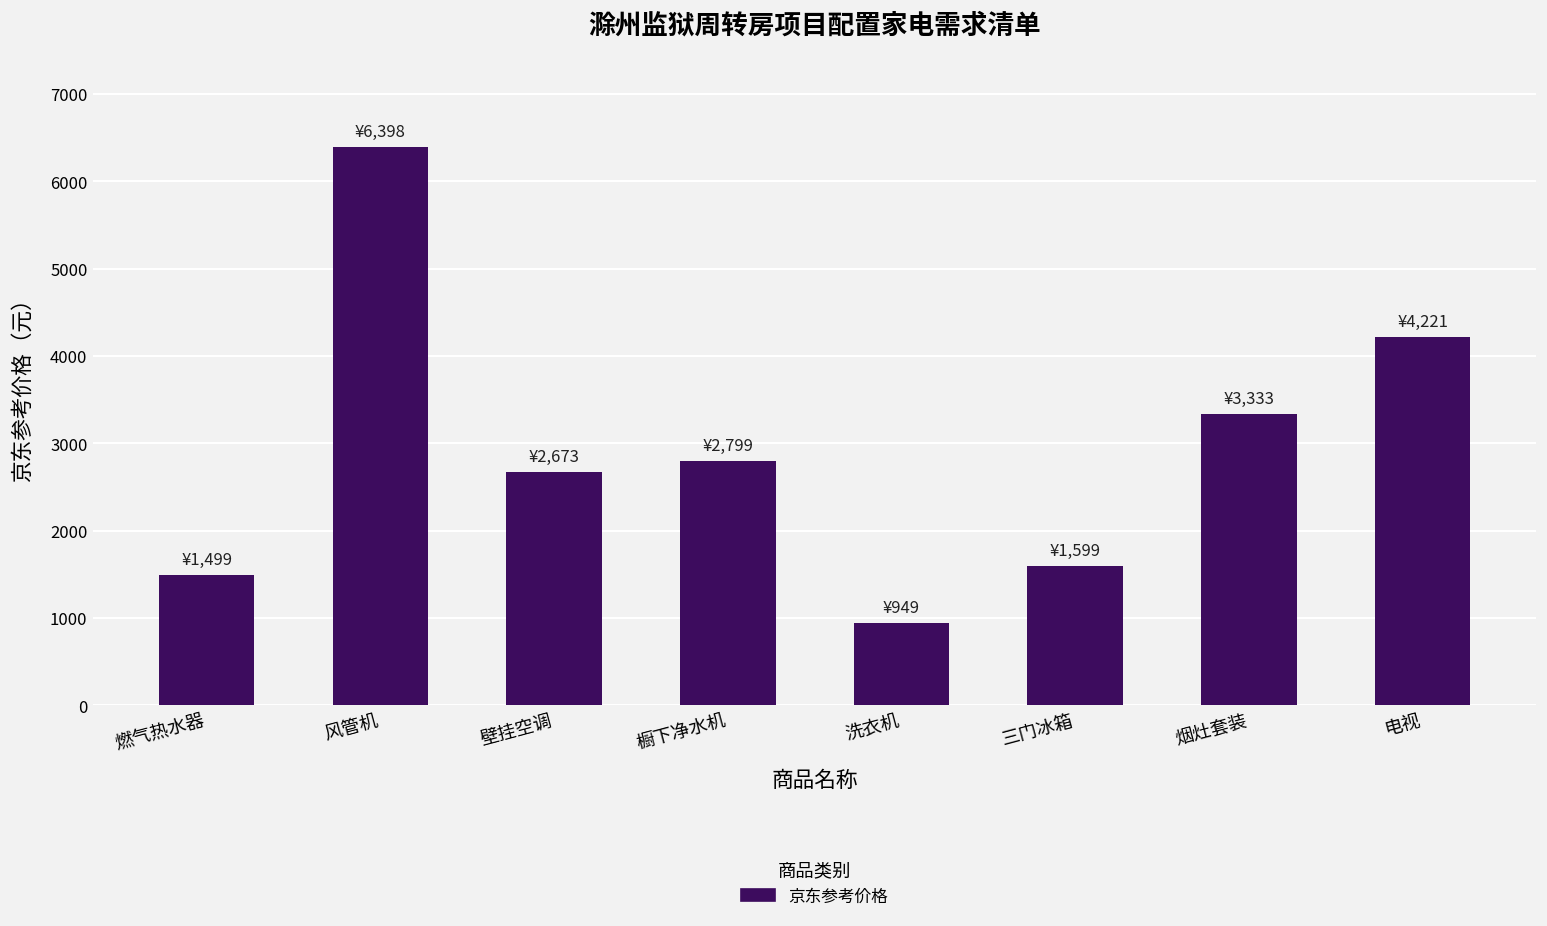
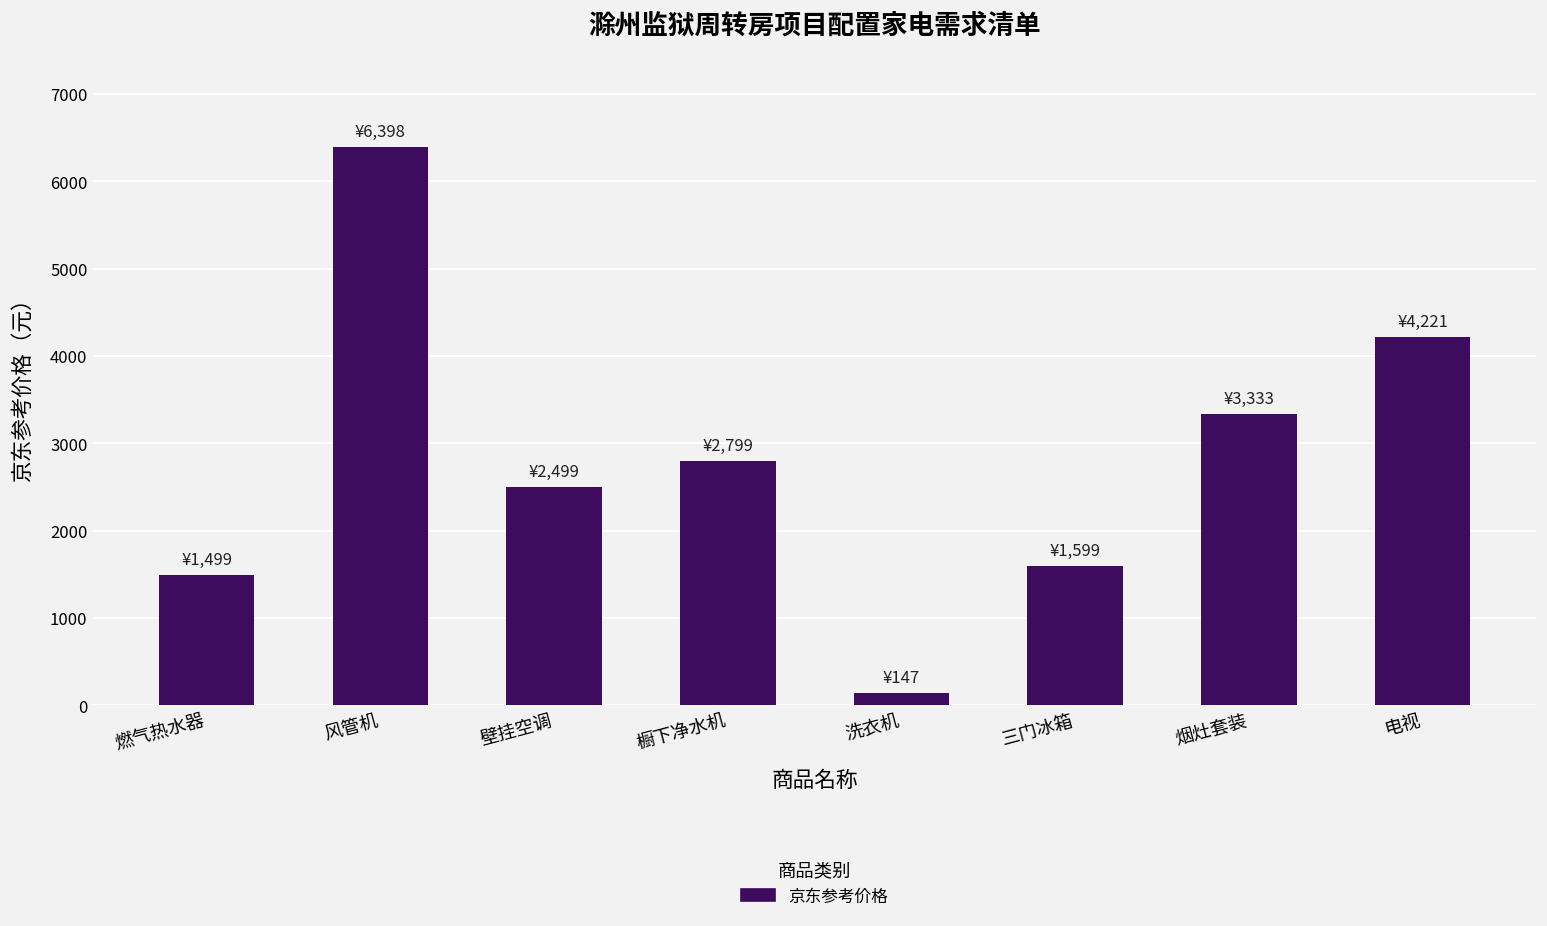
壁挂空调: ¥2,673 -> ¥2,499
洗衣机: ¥949 -> ¥147
